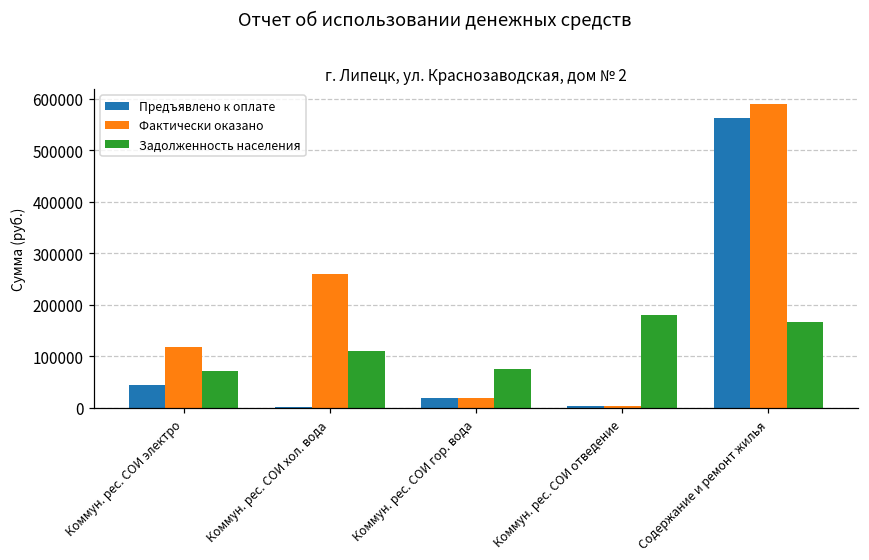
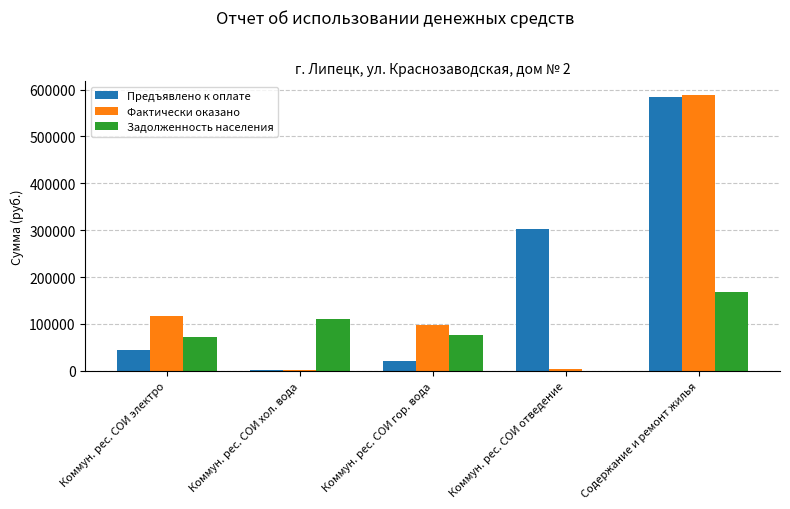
Фактически оказано, Коммун. рес. СОИ хол. вода: 260000 -> 0
Фактически оказано, Коммун. рес. СОИ гор. вода: 20000 -> 100000
Предъявлено к оплате, Коммун. рес. СОИ отведение: 0 -> 300000
Задолженность населения, Коммун. рес. СОИ отведение: 180000 -> 0
Предъявлено к оплате, Содержание и ремонт жилья: 560000 -> 590000
